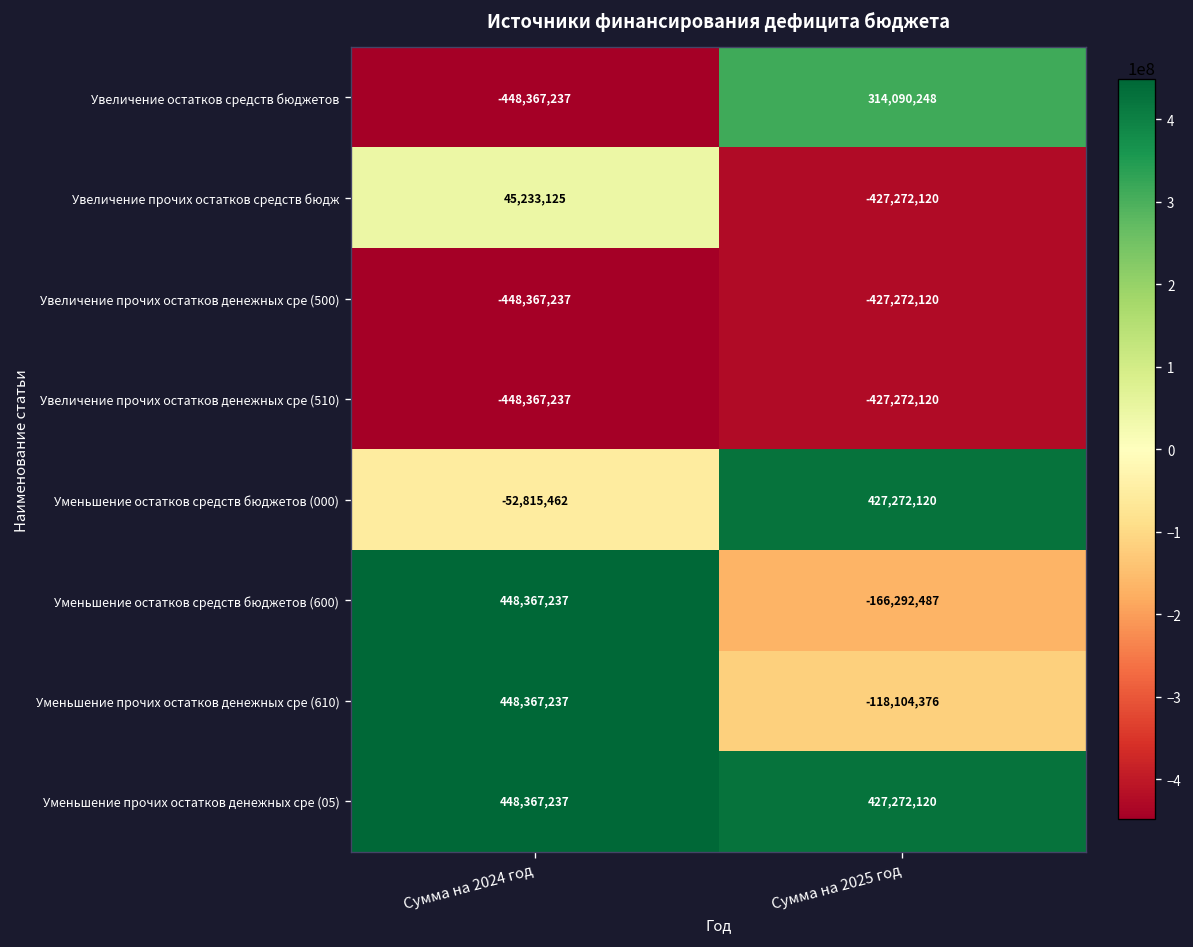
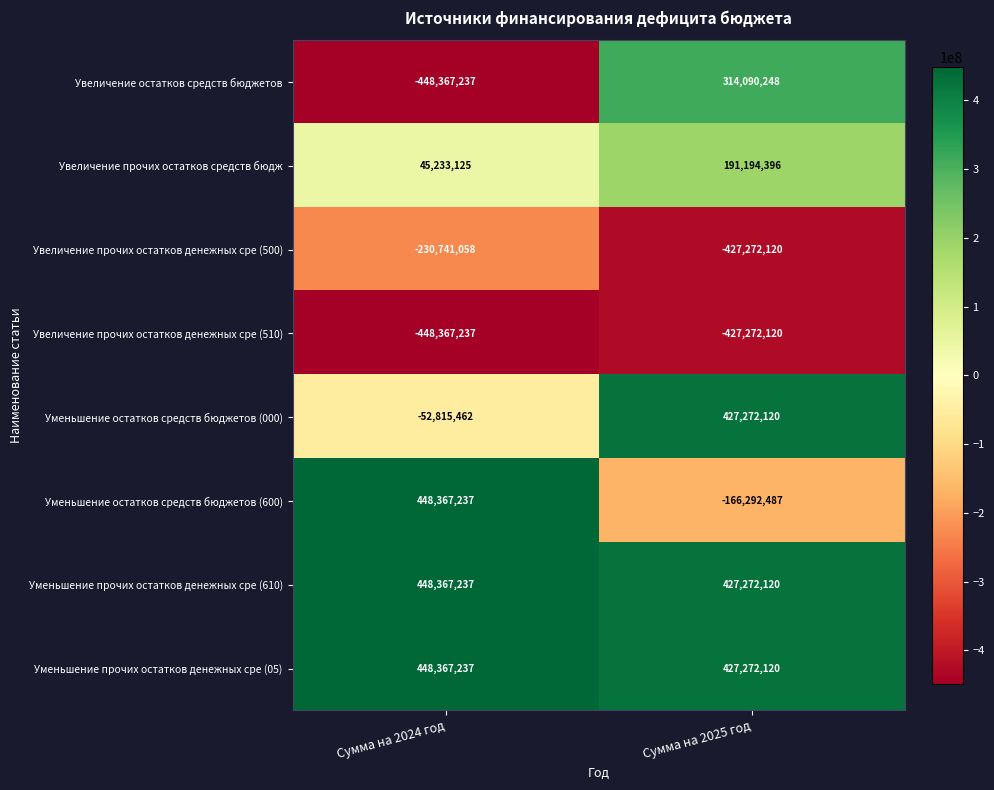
Увеличение прочих остатков средств бюдж, Сумма на 2025 год: -427,272,120 -> 191,194,396
Увеличение прочих остатков денежных сре (500), Сумма на 2024 год: -448,367,237 -> -230,741,058
Уменьшение прочих остатков денежных сре (610), Сумма на 2025 год: -118,104,376 -> 427,272,120
